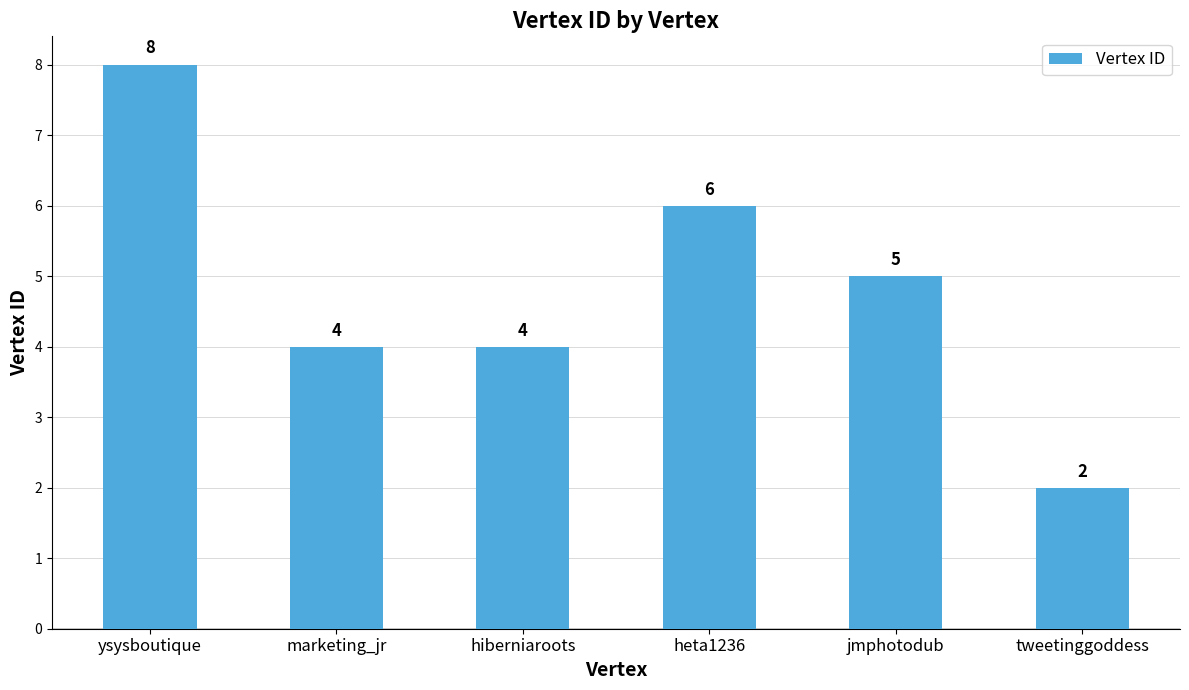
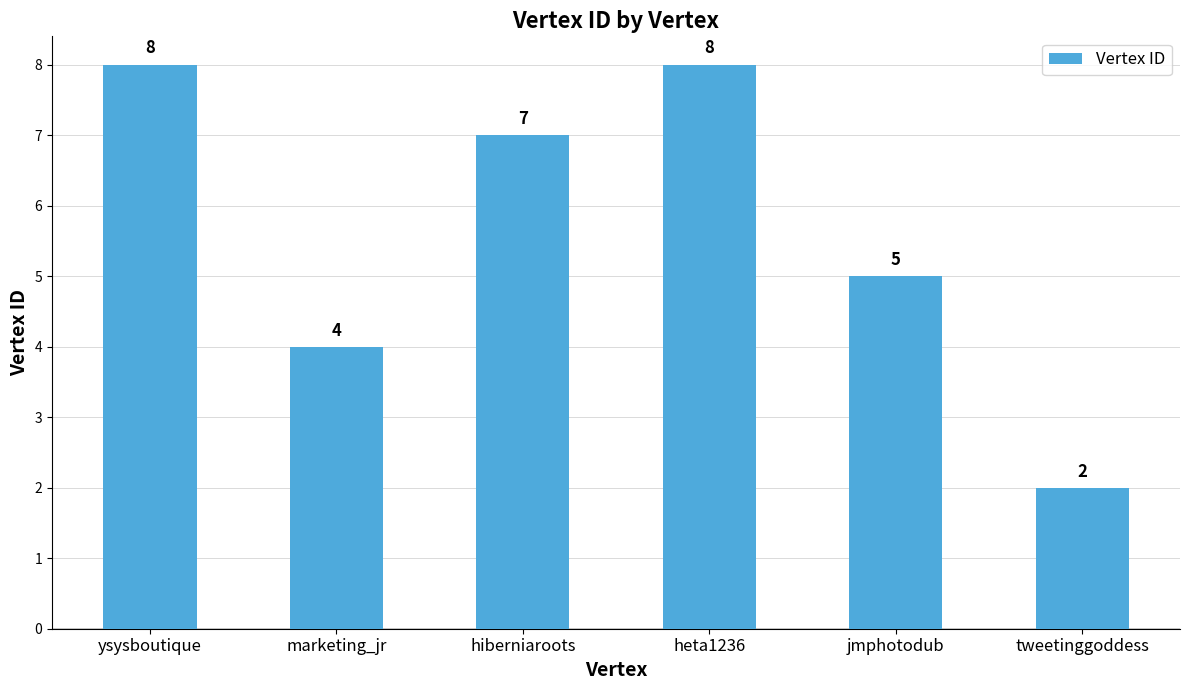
hiberniaroots: 4 -> 7
heta1236: 6 -> 8
